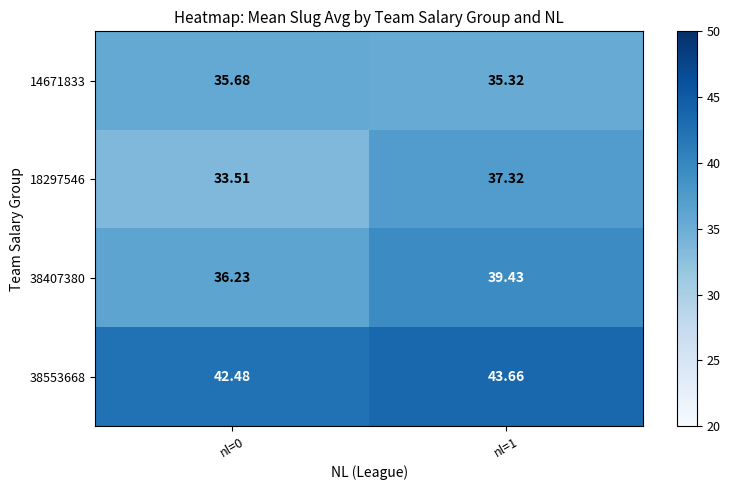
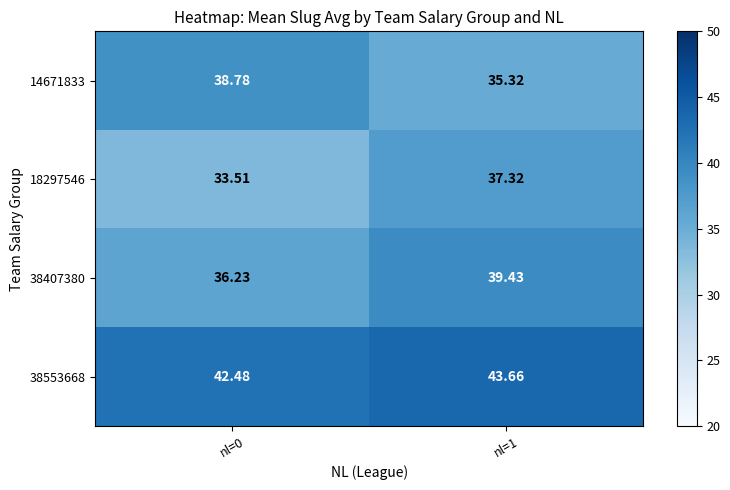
14671833, nl=0: 35.68 -> 38.78
